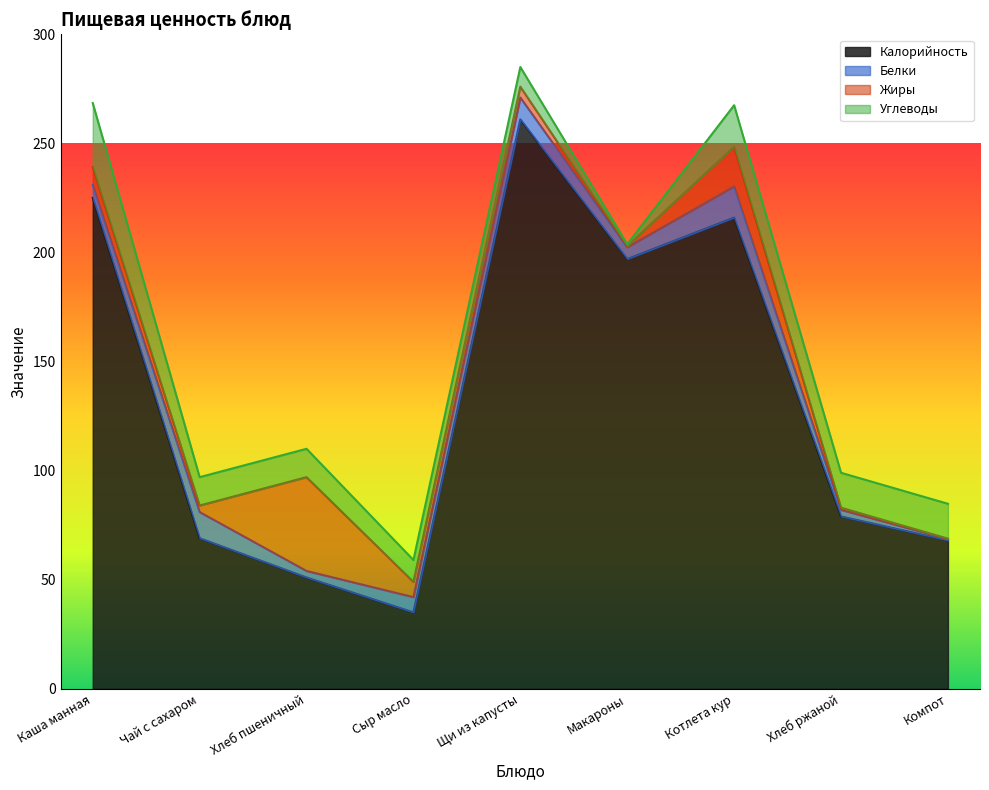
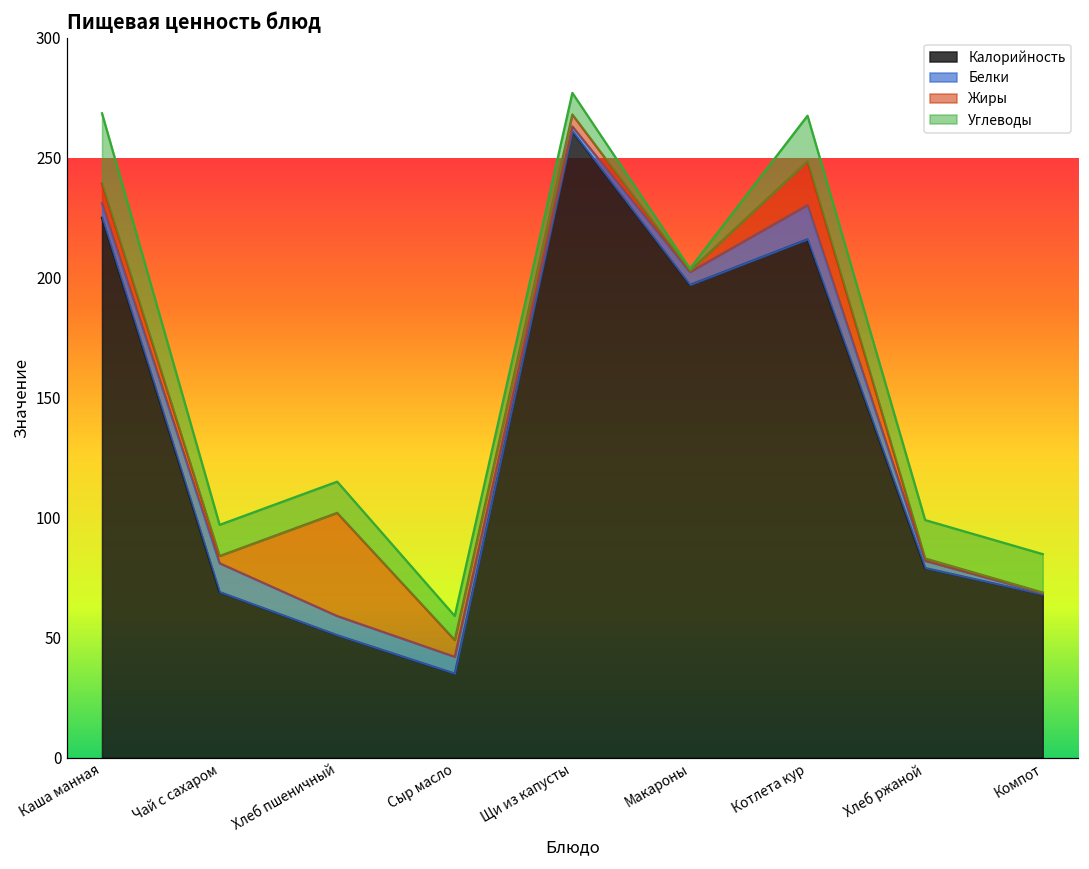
Белки, Хлеб пшеничный: 3 -> 8
Белки, Щи из капусты: 10 -> 2
